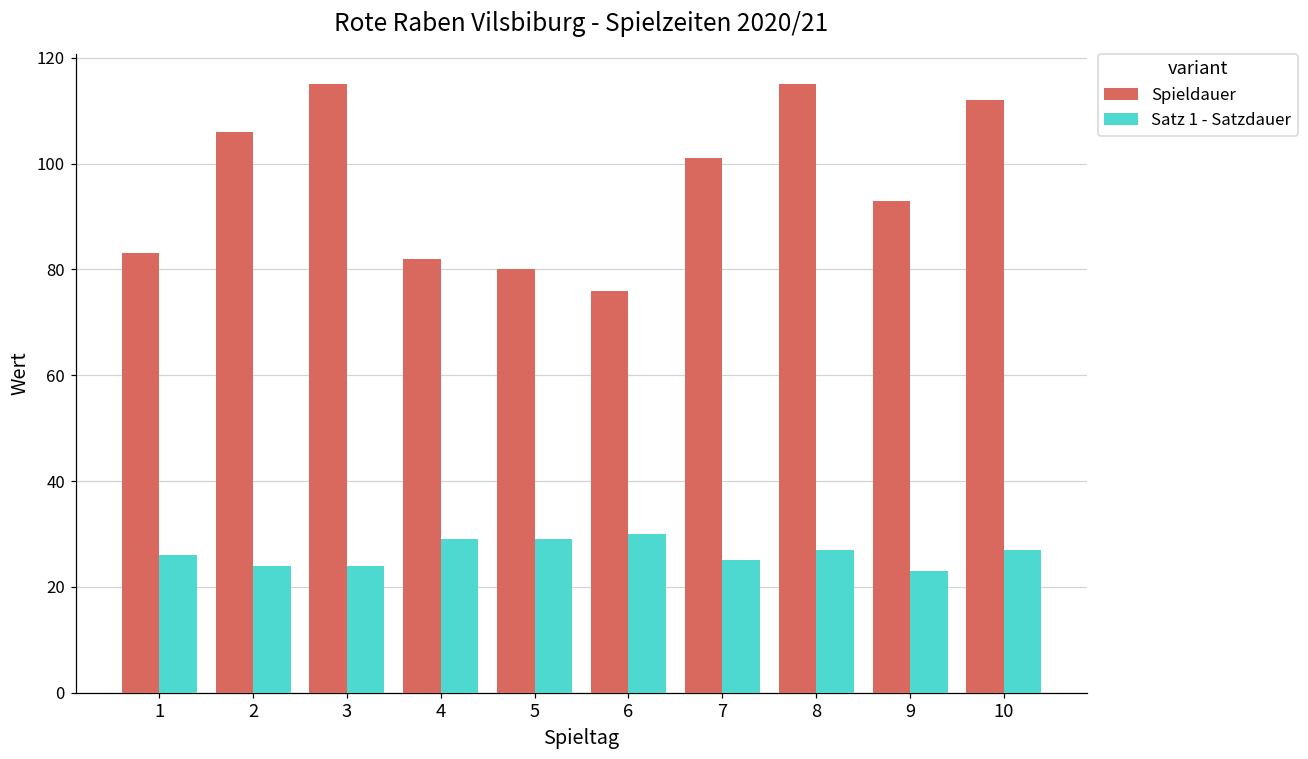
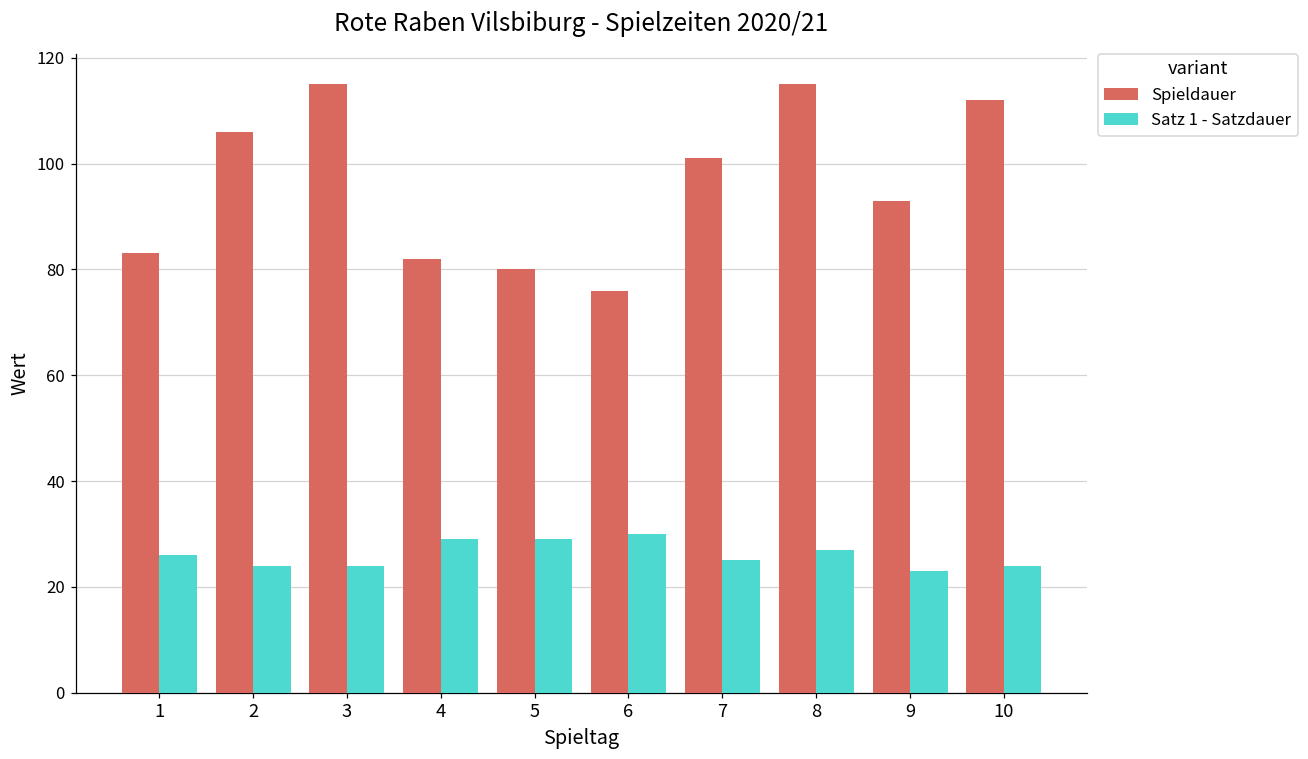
Satz 1 - Satzdauer, 10: 27 -> 24
